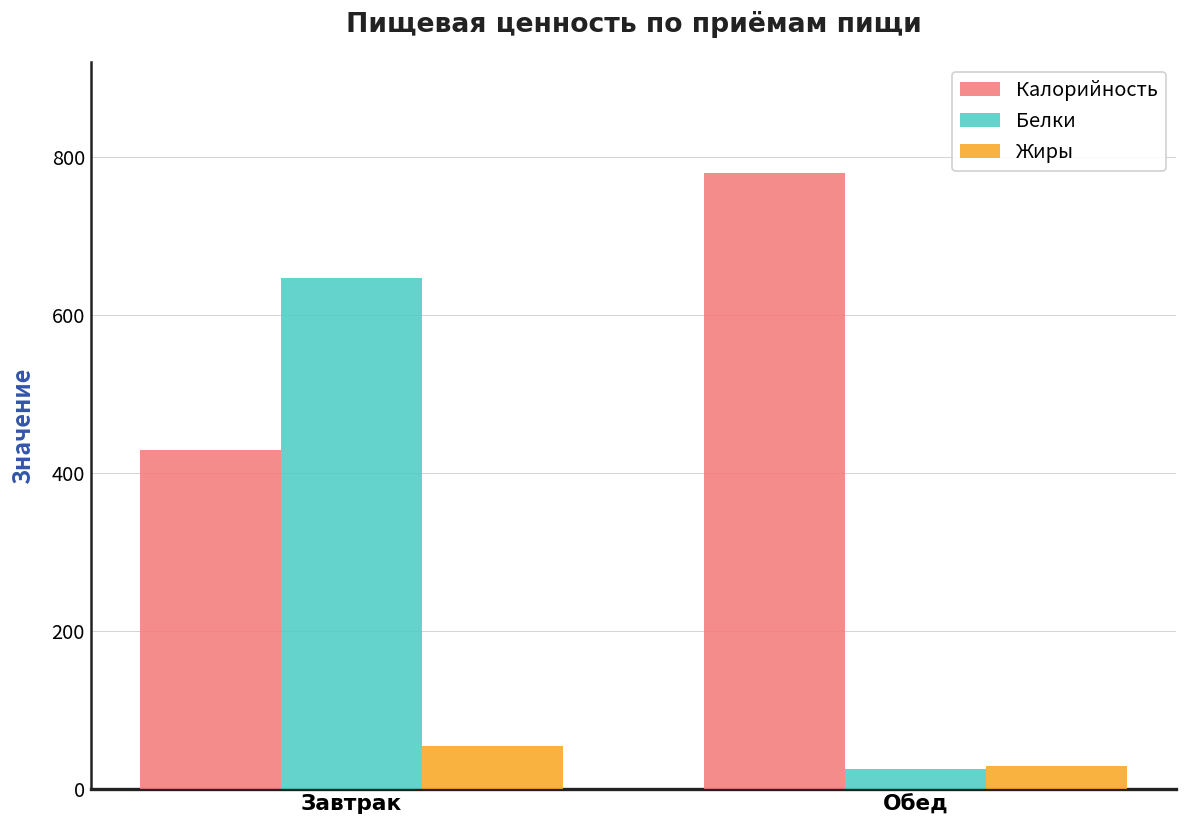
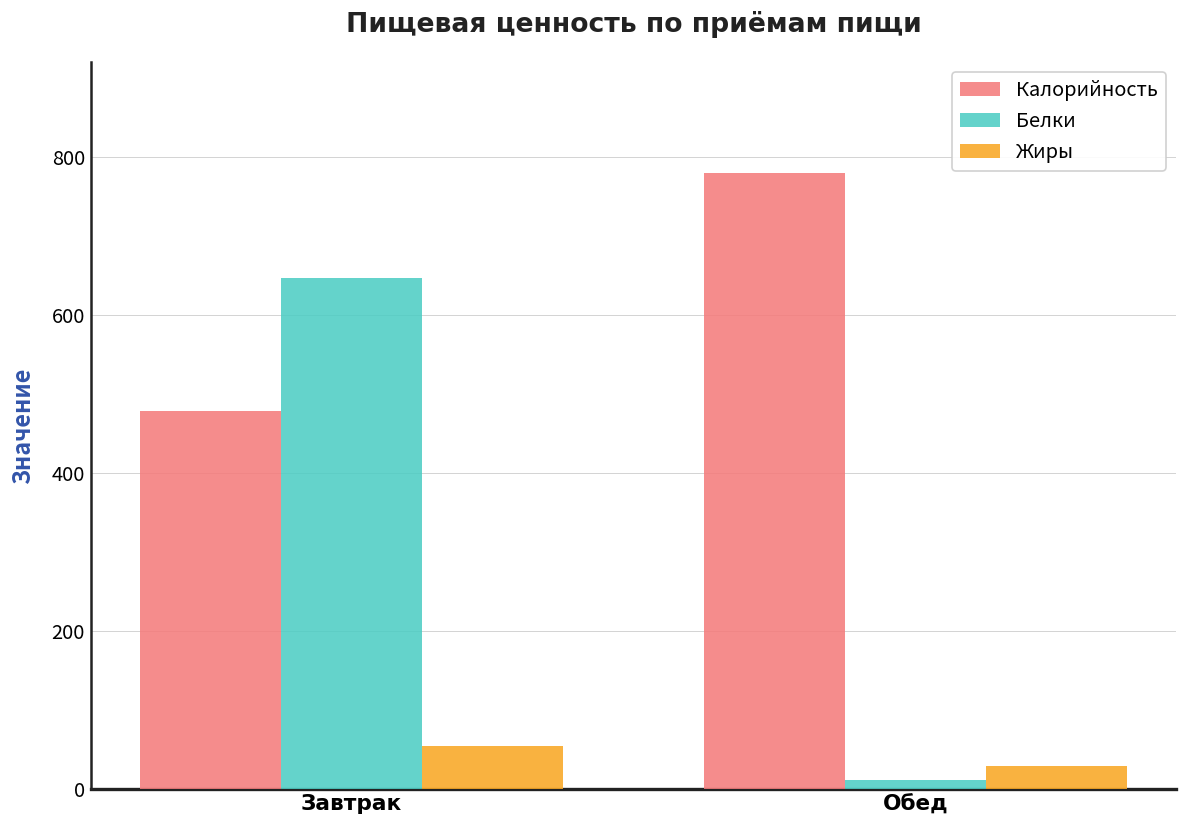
Калорийность, Завтрак: 430 -> 480
Белки, Обед: 20 -> 10
